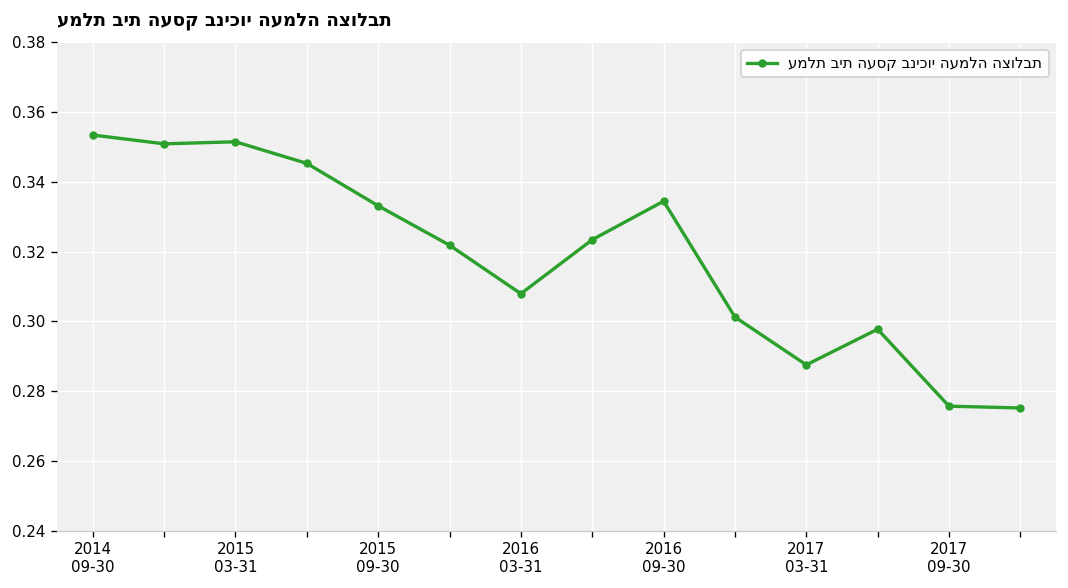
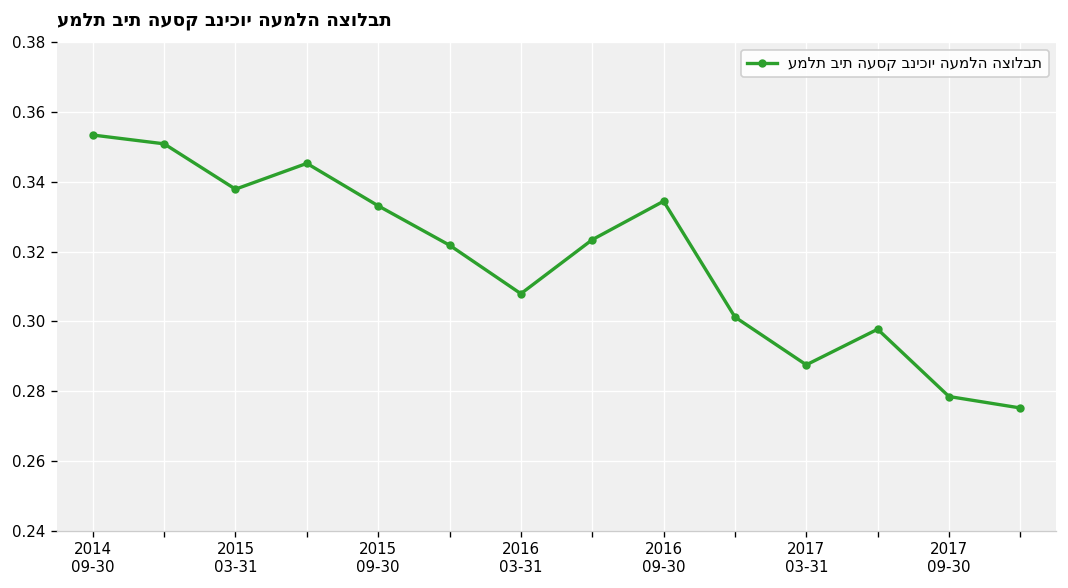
2015 03-31: 0.352 -> 0.338
2017 09-30: 0.276 -> 0.278
